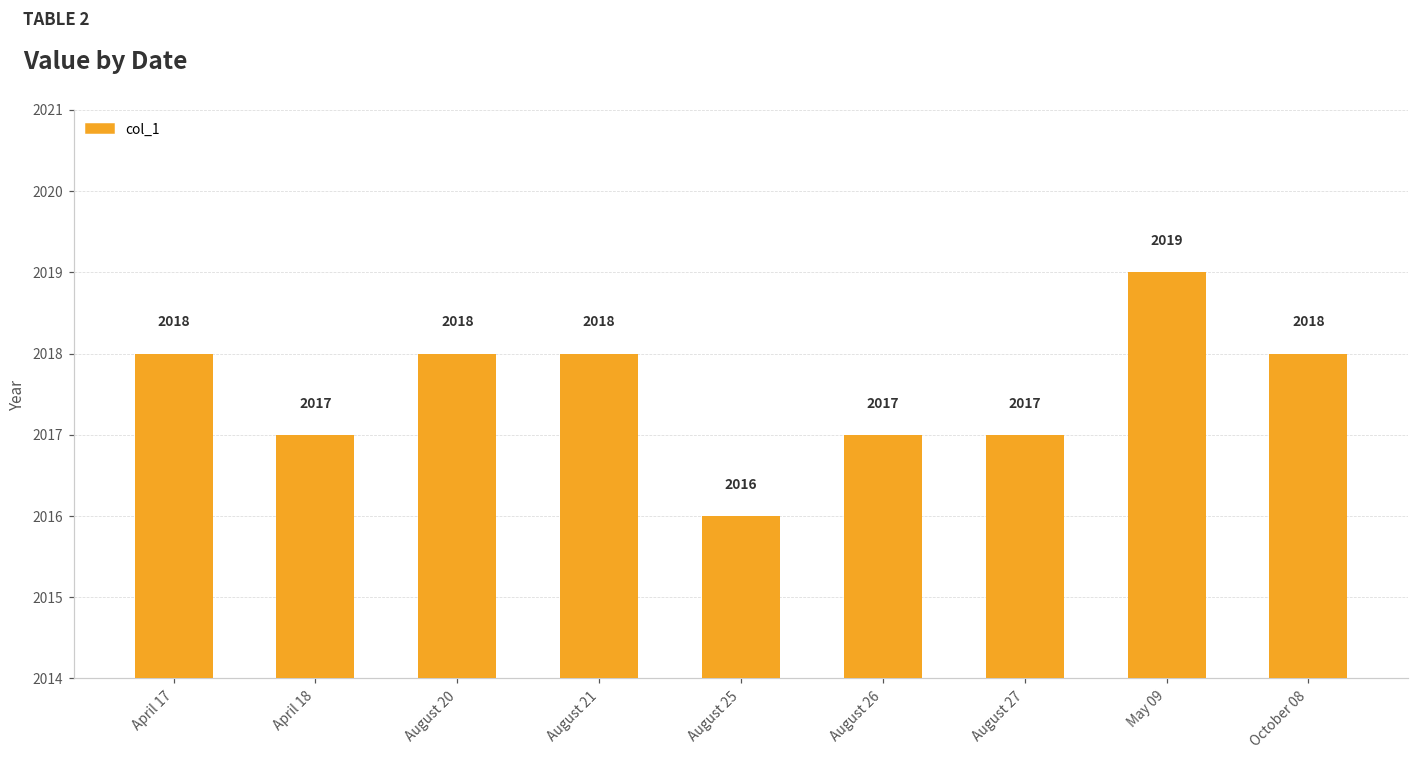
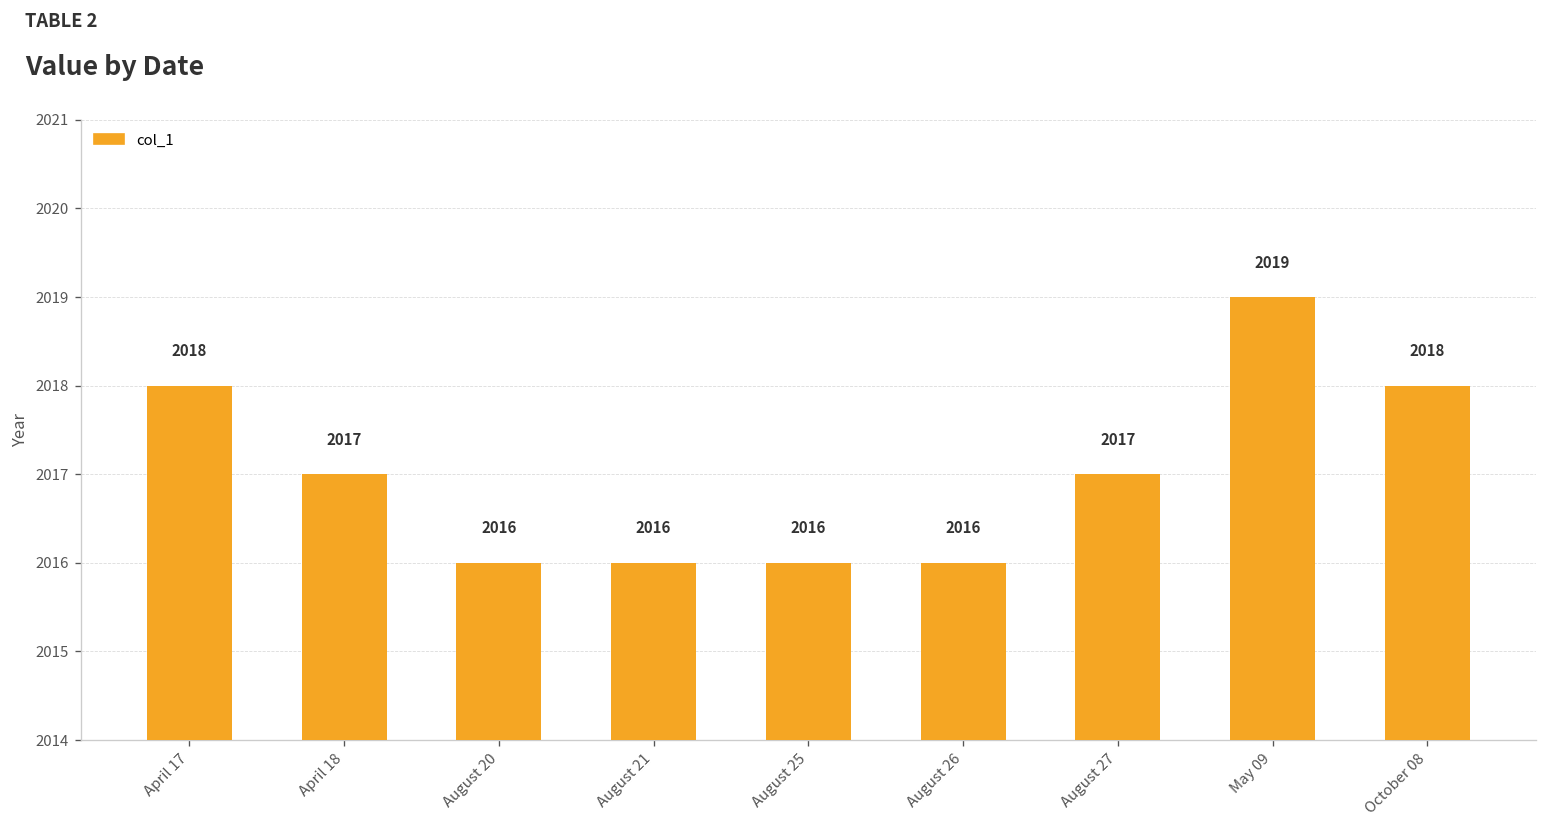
August 20: 2018 -> 2016
August 21: 2018 -> 2016
August 26: 2017 -> 2016
